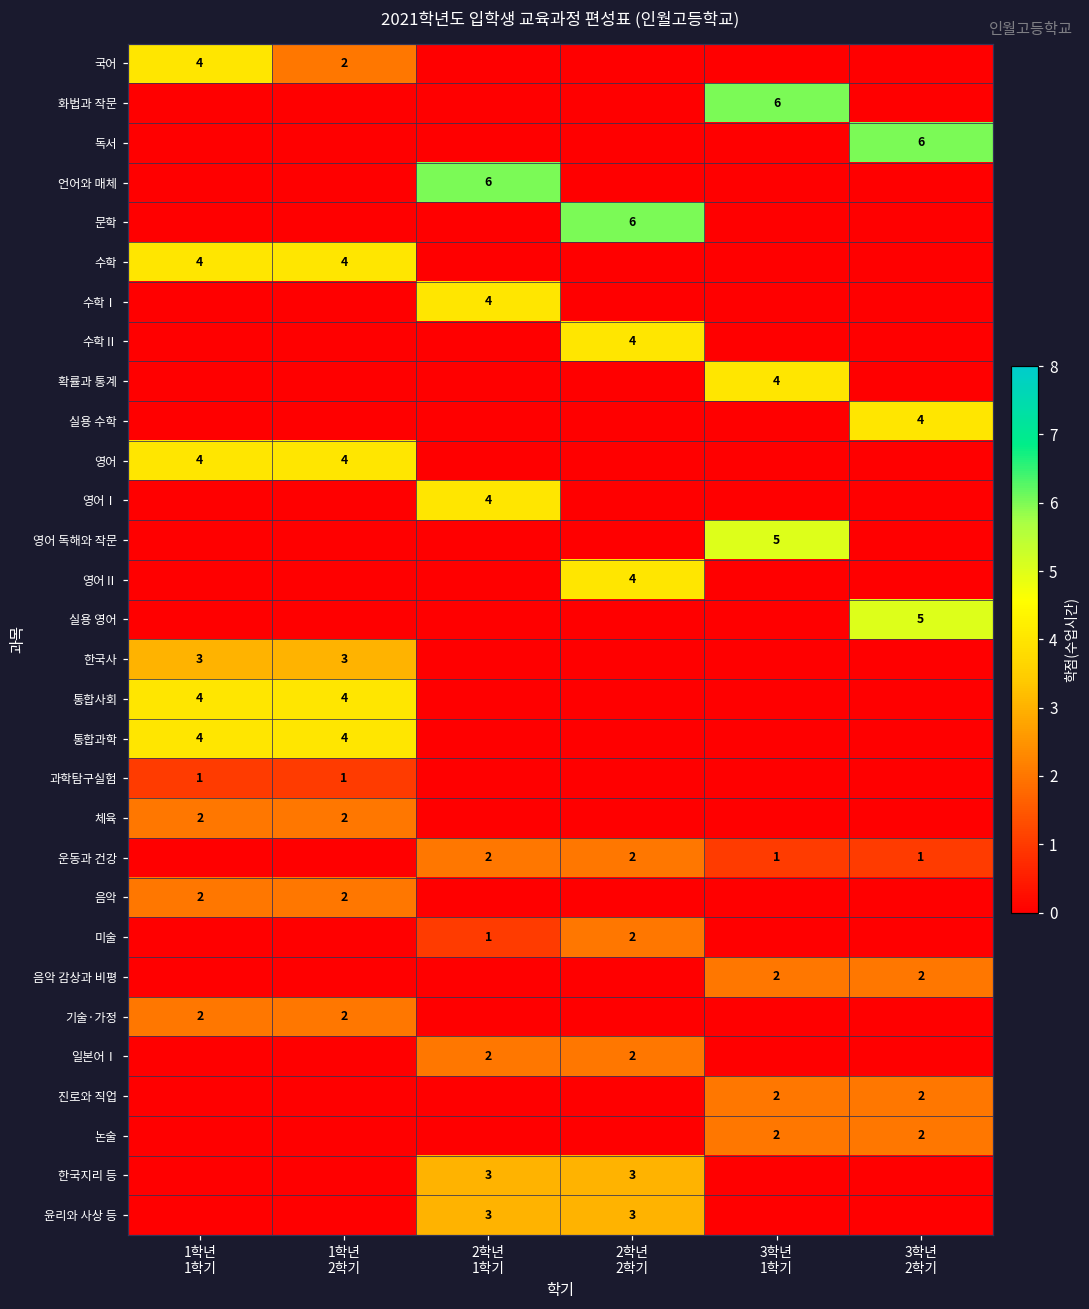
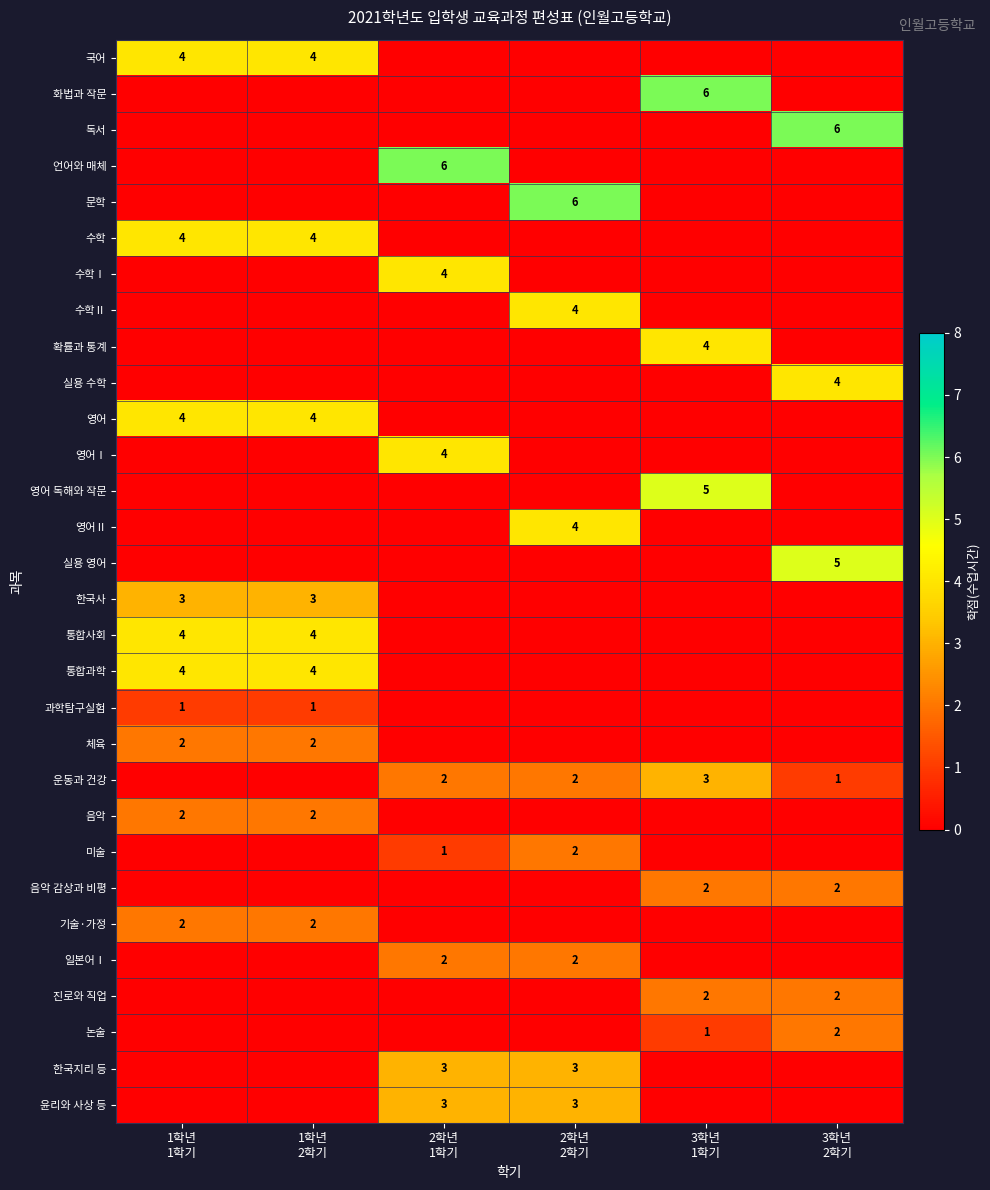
국어, 1학년 2학기: 2 -> 4
운동과 건강, 3학년 1학기: 1 -> 3
논술, 3학년 1학기: 2 -> 1
